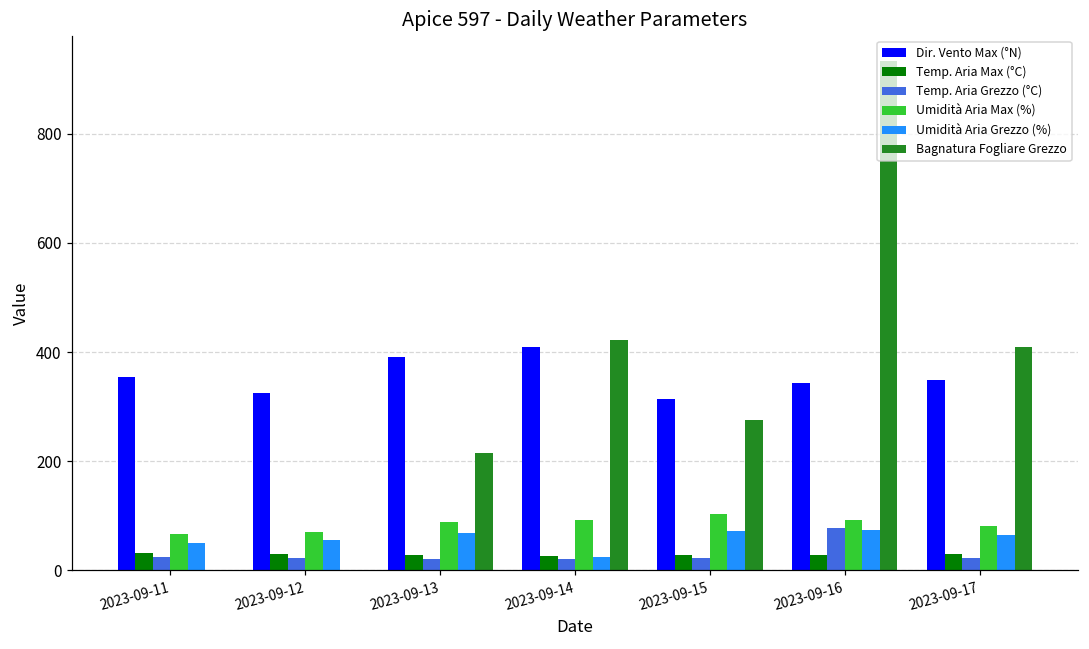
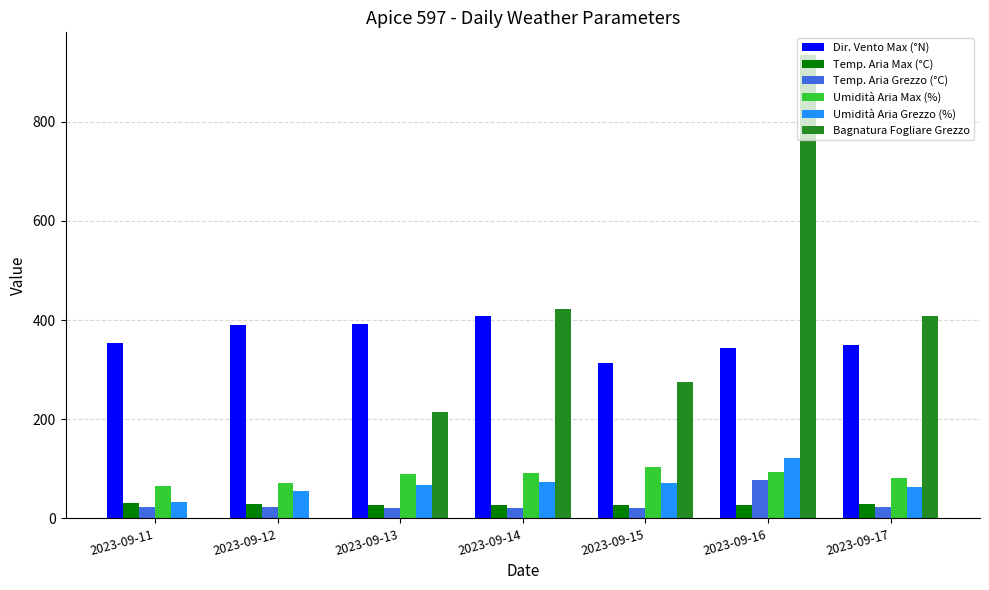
Umidità Aria Grezzo (%), 2023-09-11: 50 -> 30
Dir. Vento Max (°N), 2023-09-12: 320 -> 390
Umidità Aria Grezzo (%), 2023-09-14: 30 -> 70
Umidità Aria Grezzo (%), 2023-09-16: 70 -> 120
